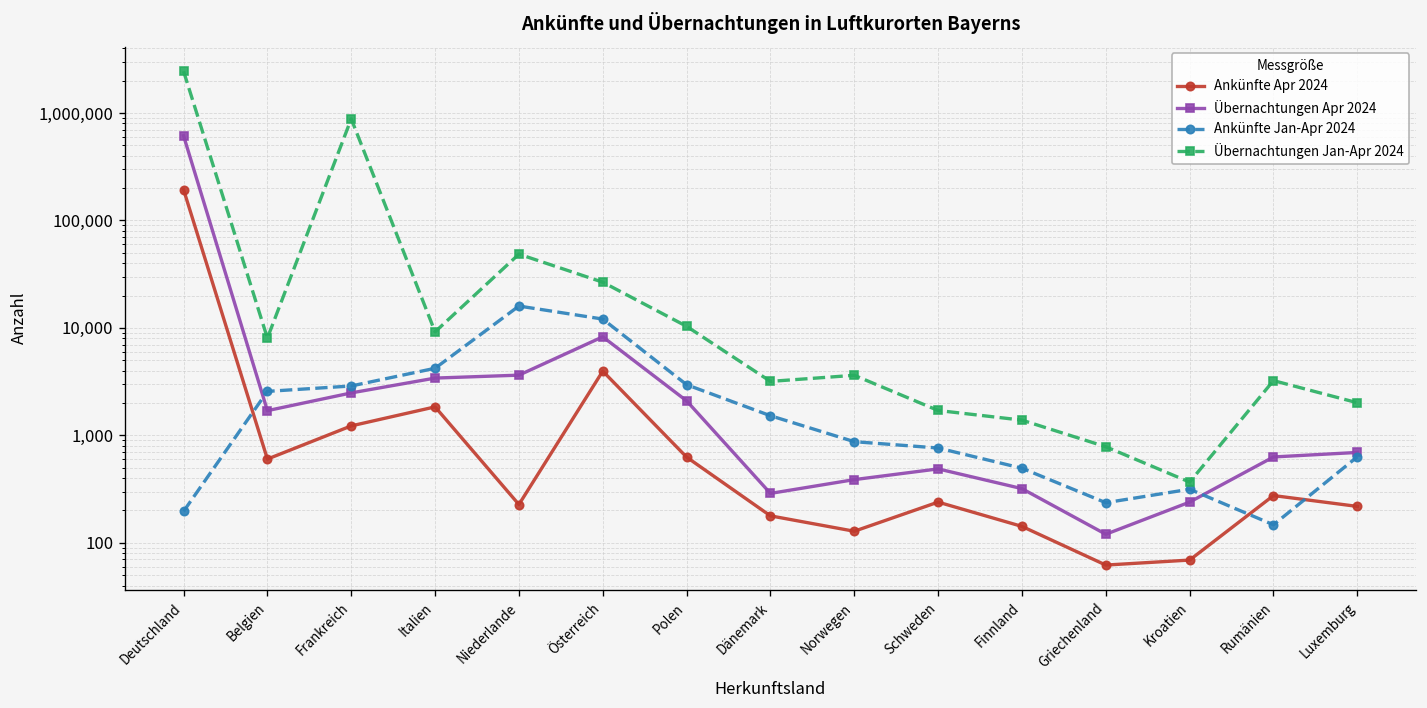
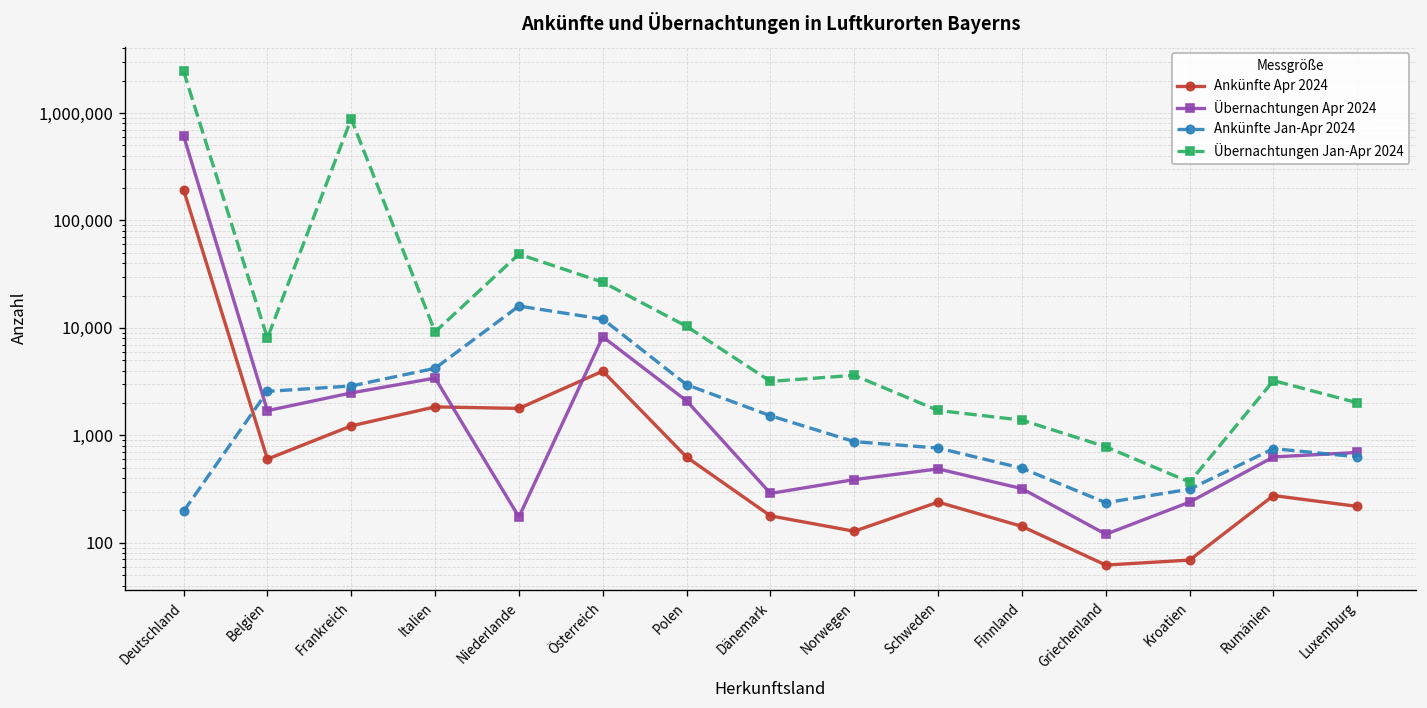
Ankünfte Apr 2024, Niederlande: 230 -> 1,800
Übernachtungen Apr 2024, Niederlande: 3,600 -> 170
Ankünfte Jan-Apr 2024, Rumänien: 150 -> 800
